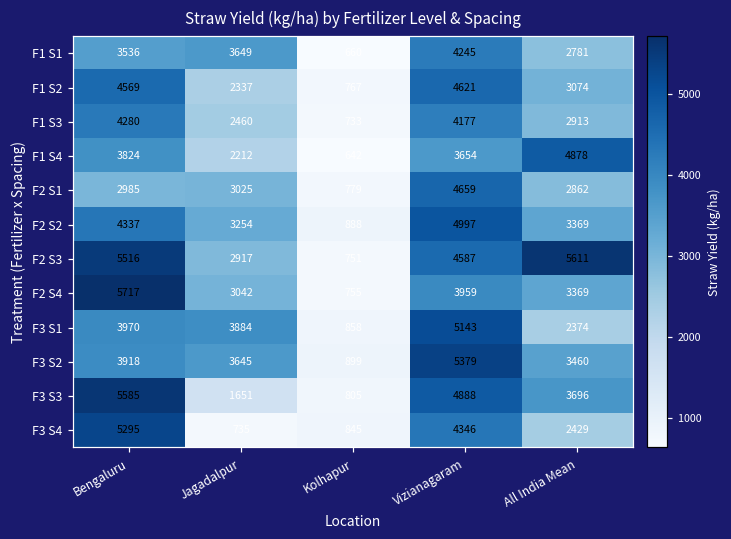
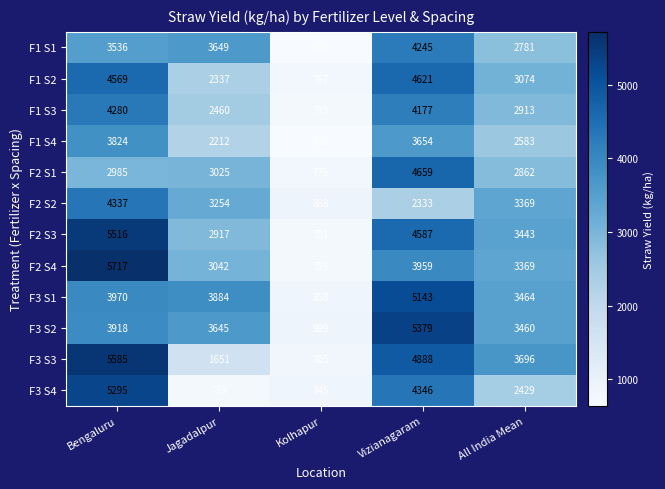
F1 S4, All India Mean: 4878 -> 2583
F2 S2, Vizianagaram: 4997 -> 2333
F2 S3, All India Mean: 5611 -> 3443
F3 S1, All India Mean: 2374 -> 3464
